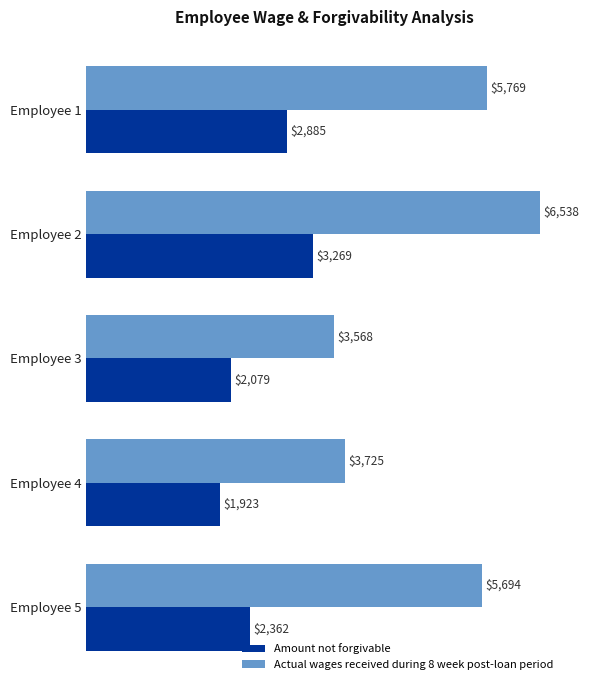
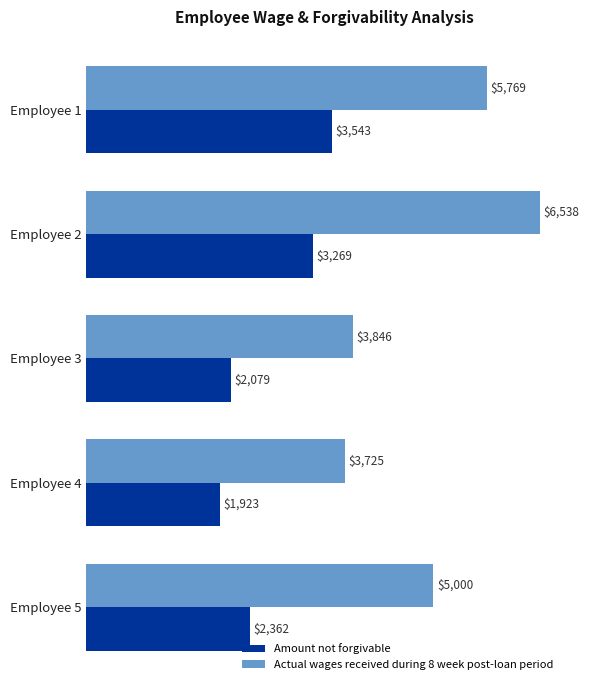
Amount not forgivable, Employee 1: $2,885 -> $3,543
Actual wages received during 8 week post-loan period, Employee 3: $3,568 -> $3,846
Actual wages received during 8 week post-loan period, Employee 5: $5,694 -> $5,000
